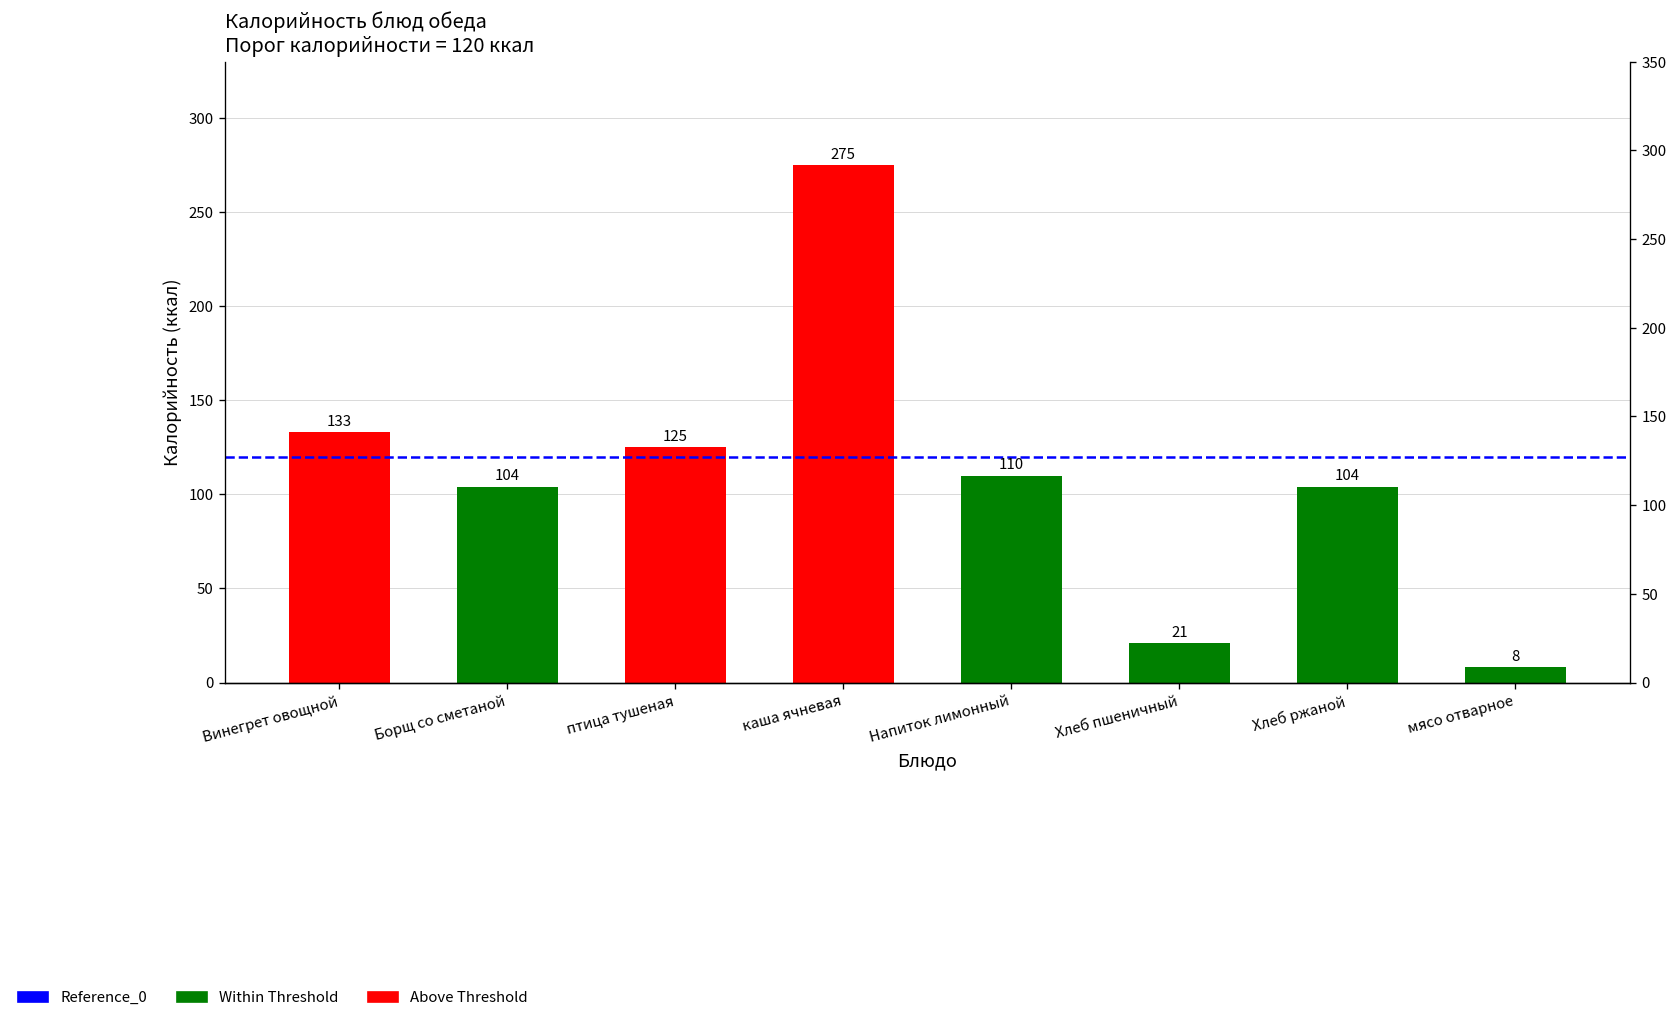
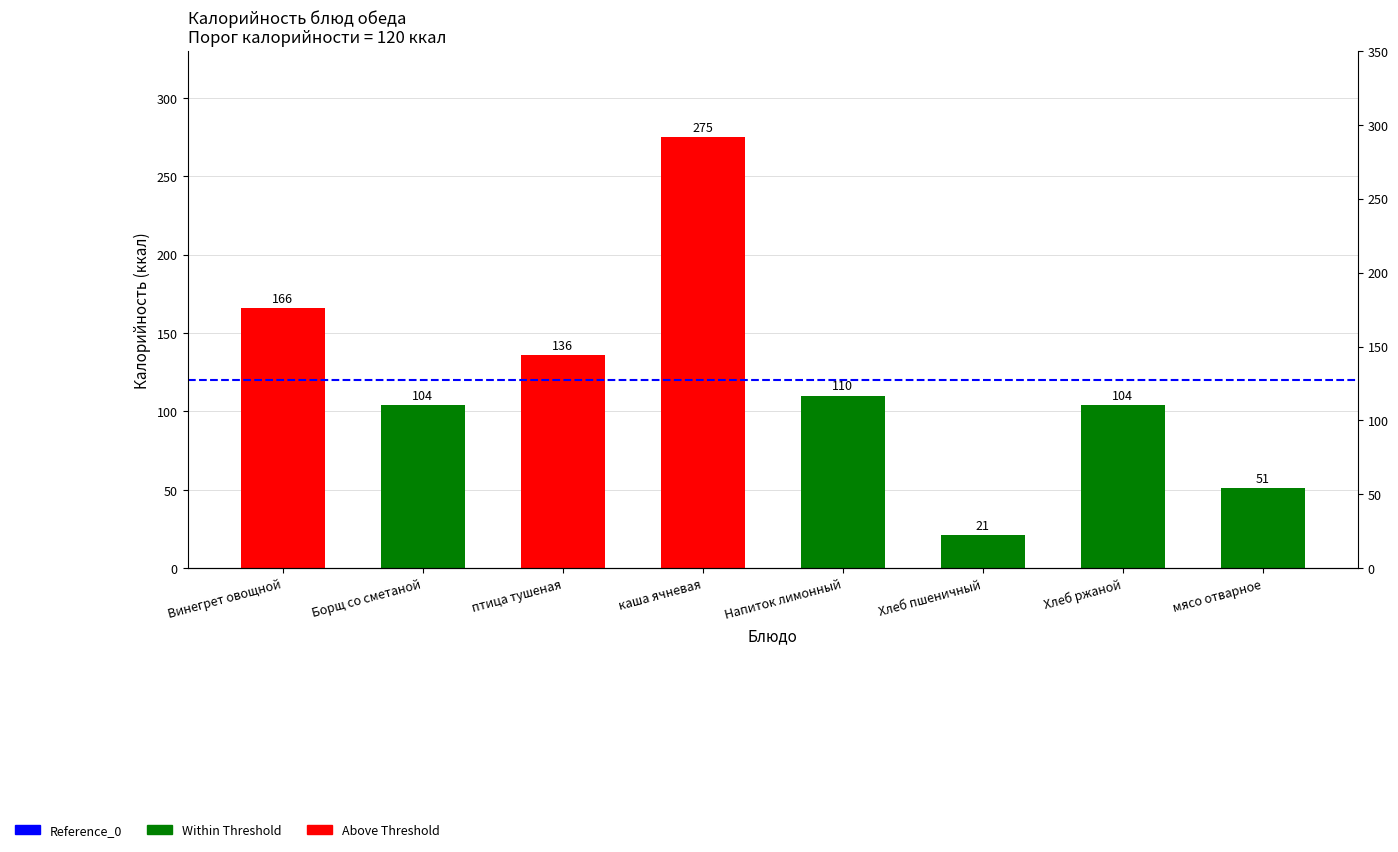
Винегрет овощной: 133 -> 166
птица тушеная: 125 -> 136
мясо отварное: 8 -> 51
